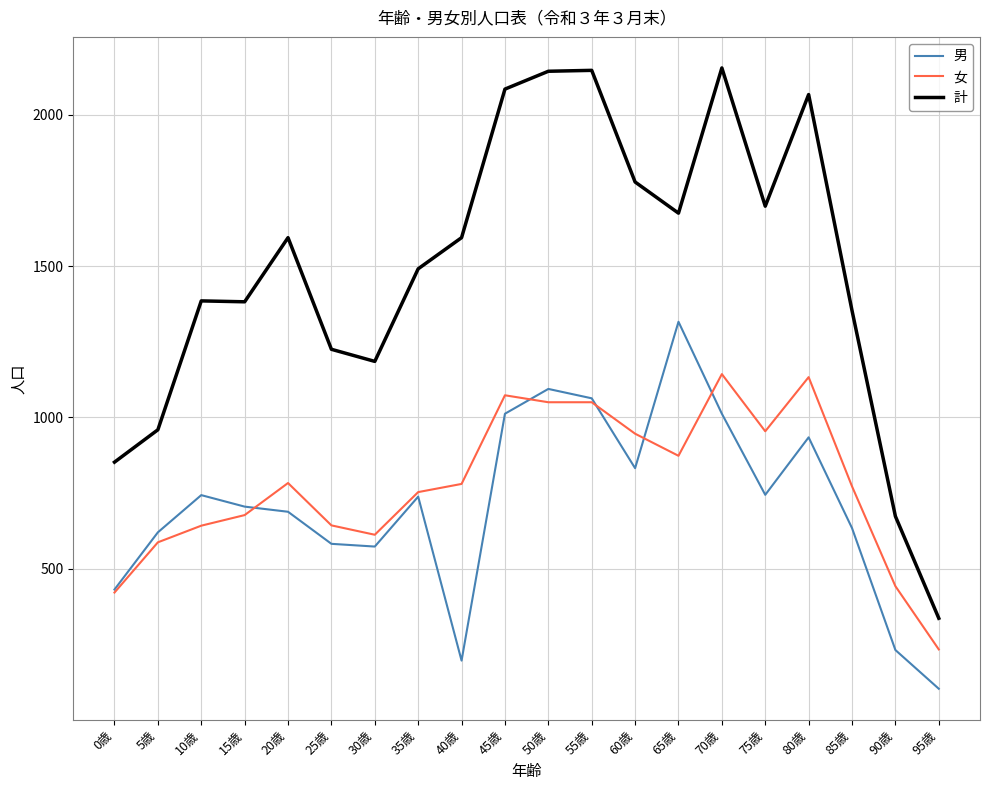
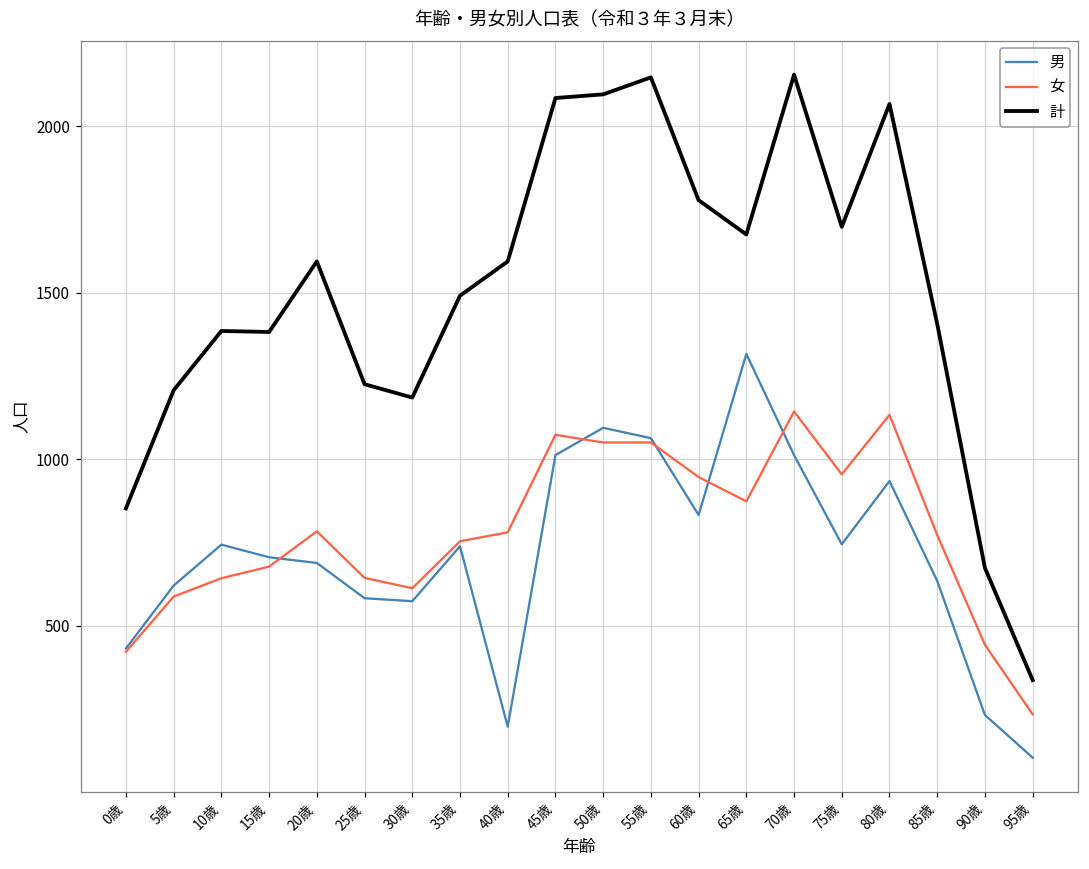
計, 5歳: 960 -> 1210
計, 50歳: 2140 -> 2100
計, 85歳: 1350 -> 1410
